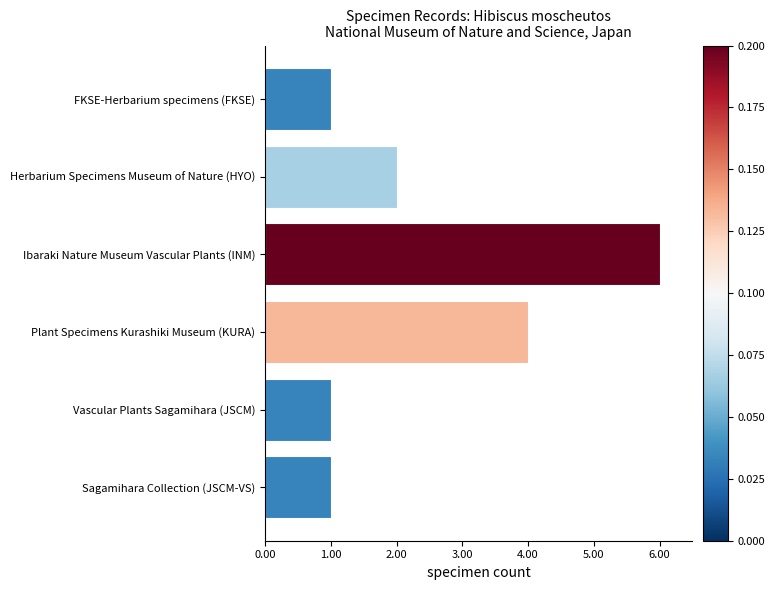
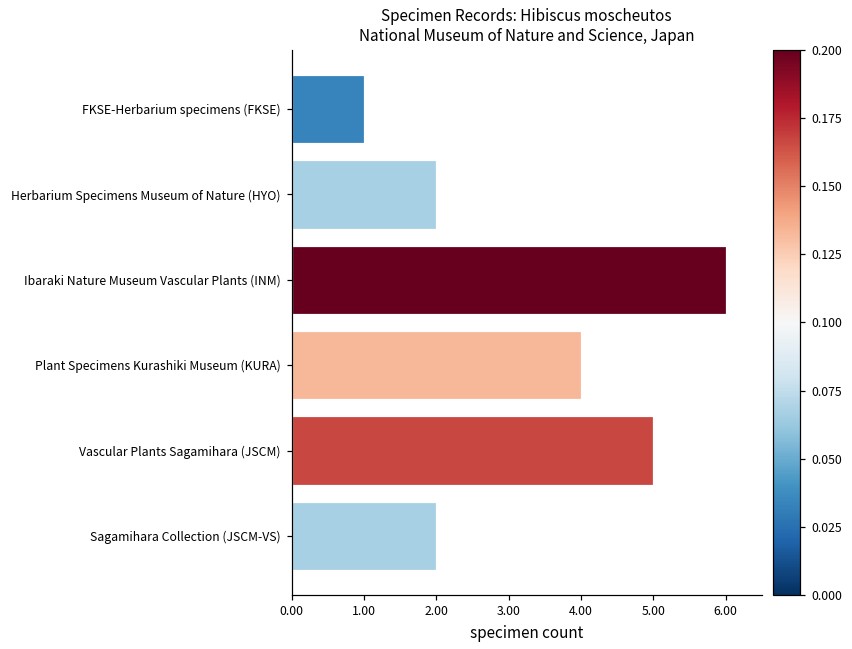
Vascular Plants Sagamihara (JSCM): 1 -> 5
Sagamihara Collection (JSCM-VS): 1 -> 2
